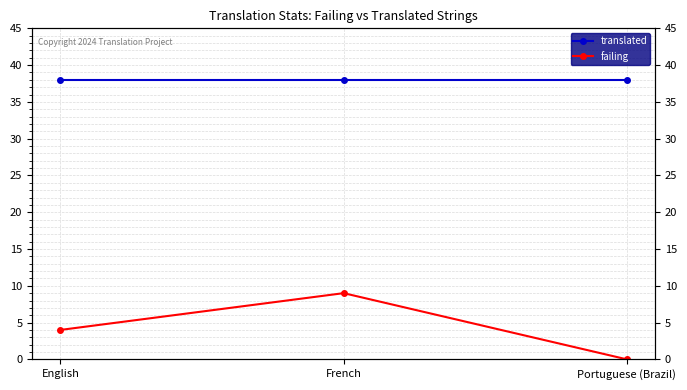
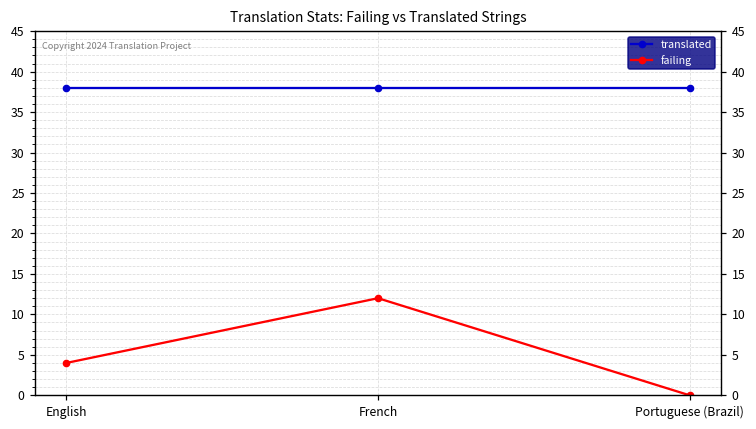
failing, French: 9 -> 12
